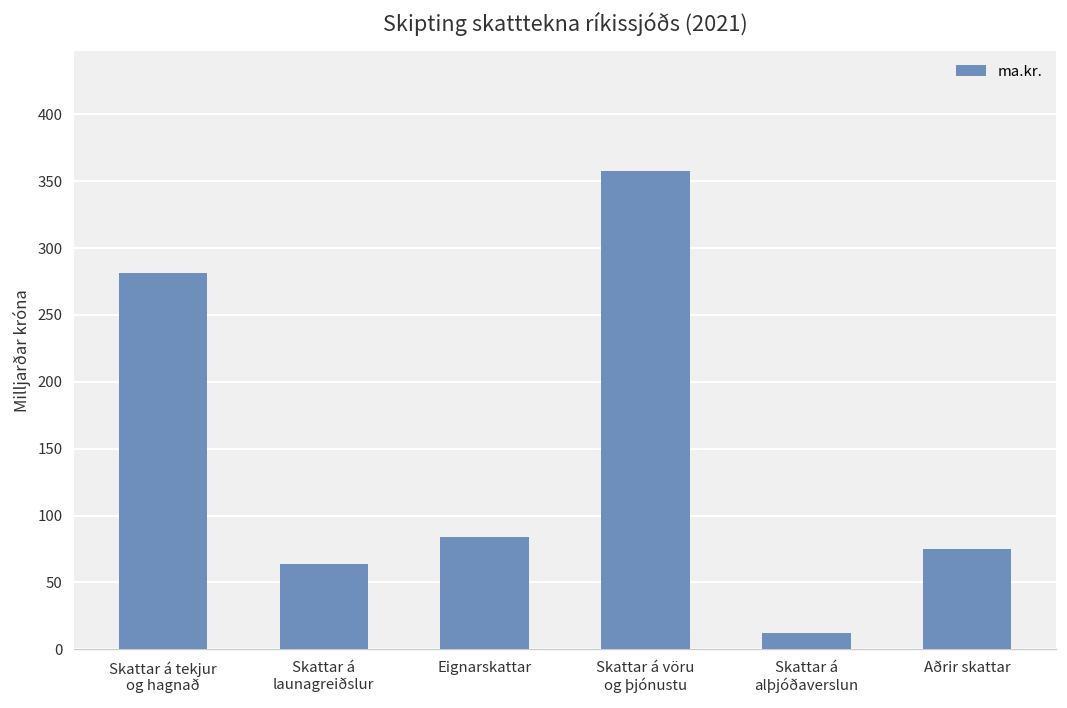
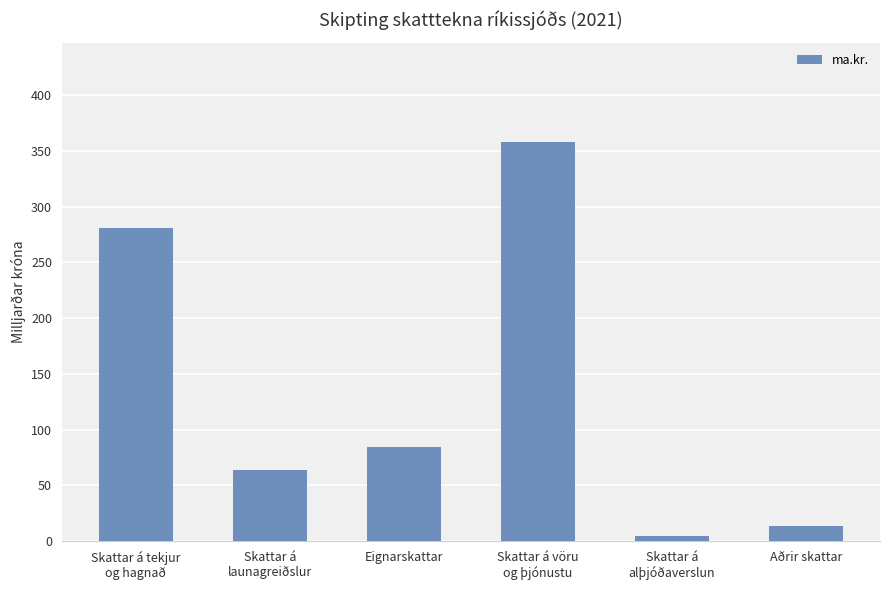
Skattar á alþjóðaverslun: 12 -> 4
Aðrir skattar: 75 -> 14
